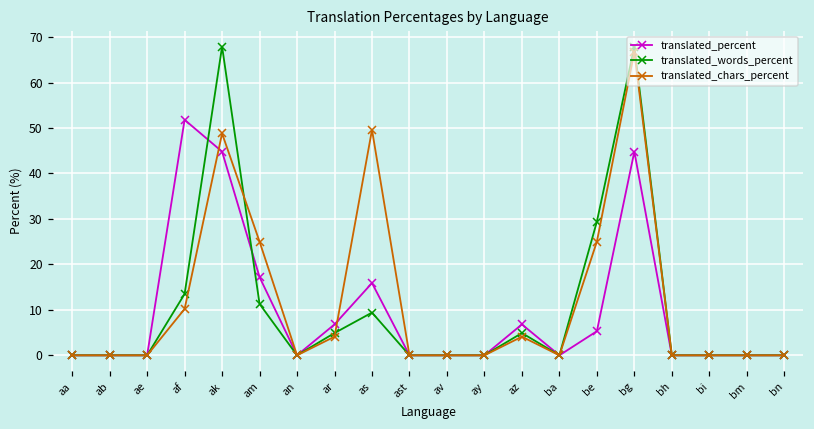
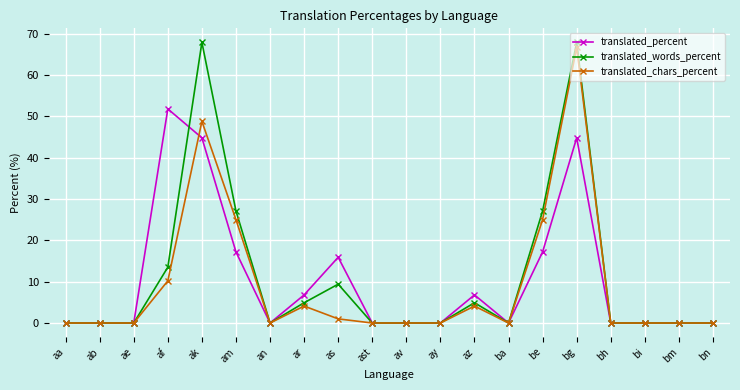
translated_words_percent, am: 11 -> 27
translated_chars_percent, as: 50 -> 1
translated_percent, be: 5 -> 17
translated_words_percent, be: 29 -> 27
